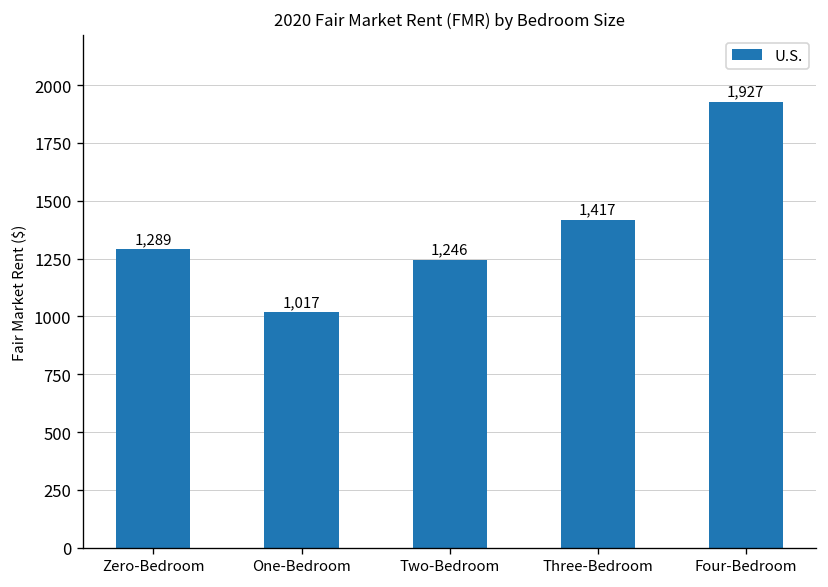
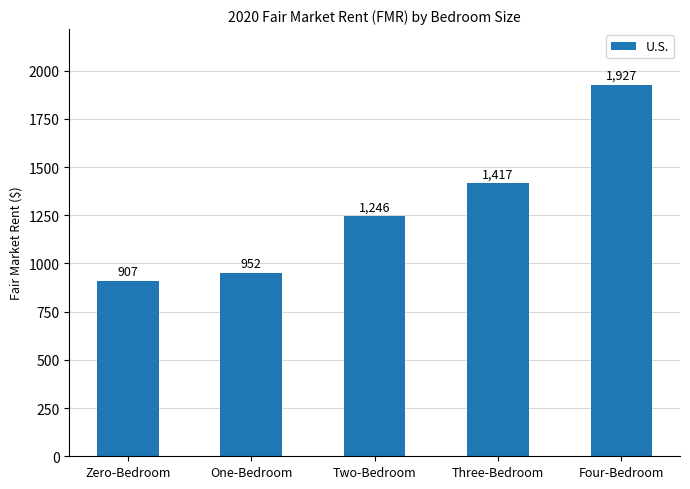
Zero-Bedroom: 1,289 -> 907
One-Bedroom: 1,017 -> 952
